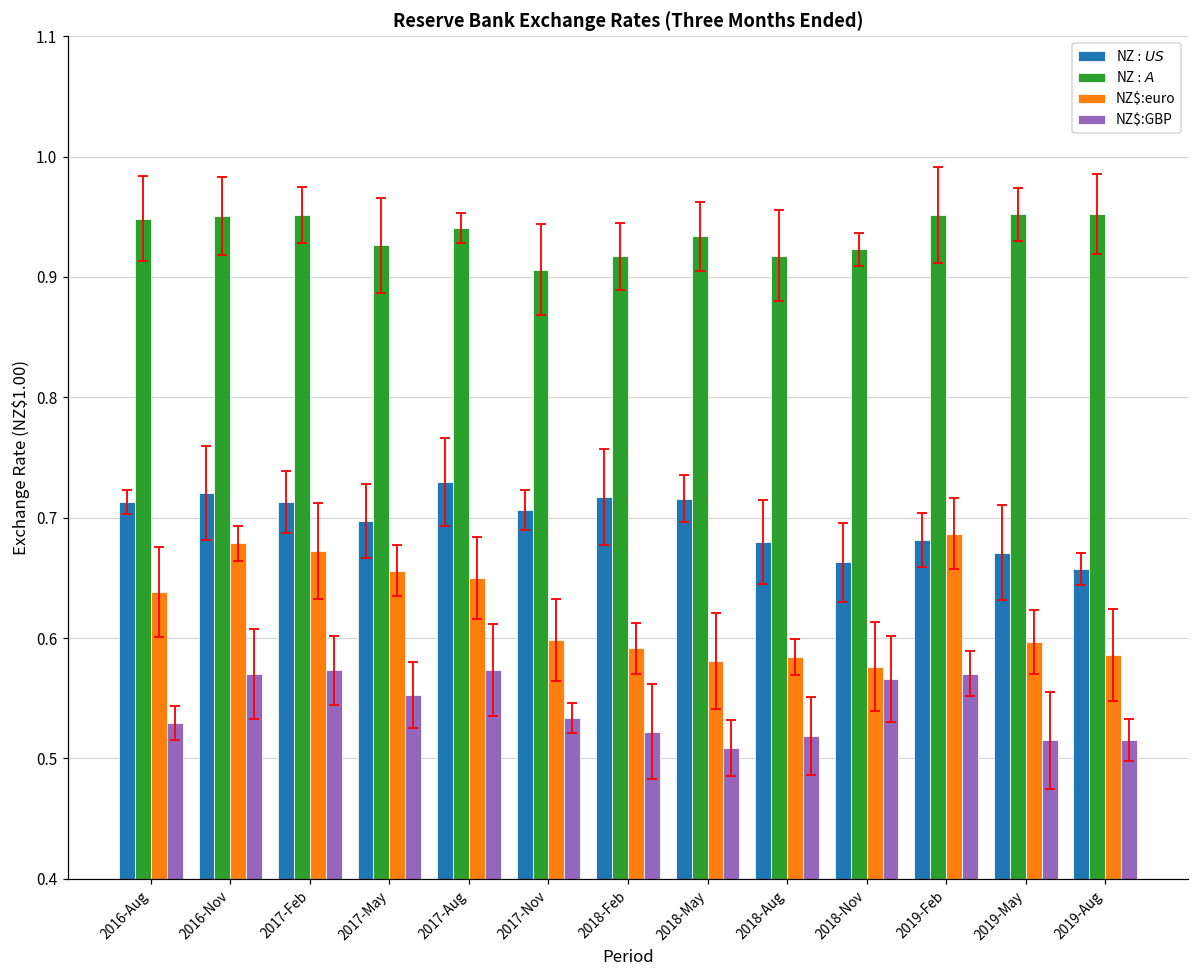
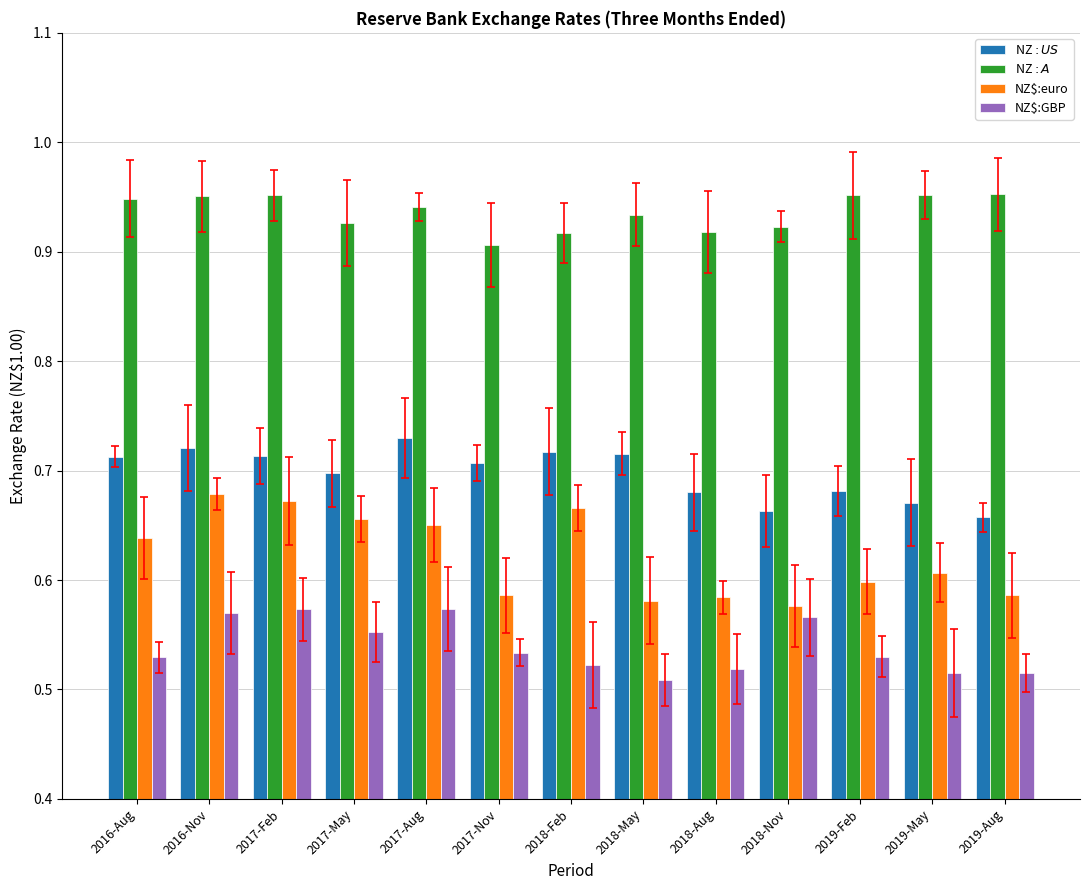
NZ$:euro, 2017-Nov: 0.599 -> 0.586
NZ$:euro, 2018-Feb: 0.591 -> 0.666
NZ$:euro, 2019-Feb: 0.687 -> 0.599
NZ$:GBP, 2019-Feb: 0.570 -> 0.530
NZ$:euro, 2019-May: 0.597 -> 0.607
